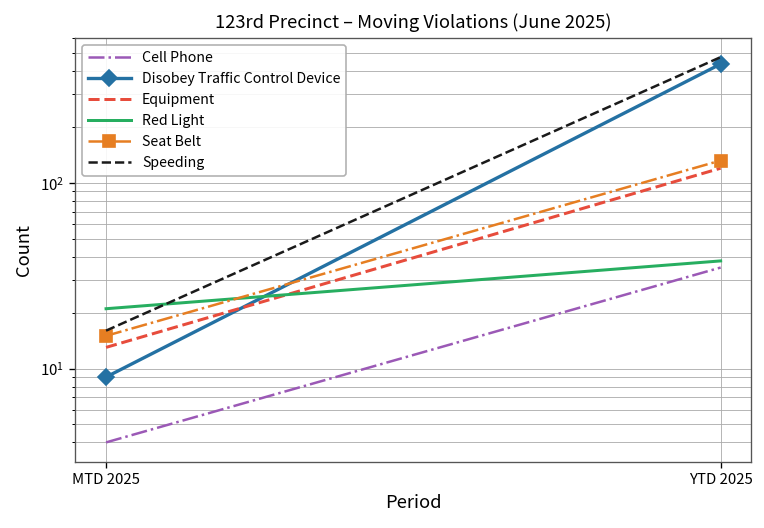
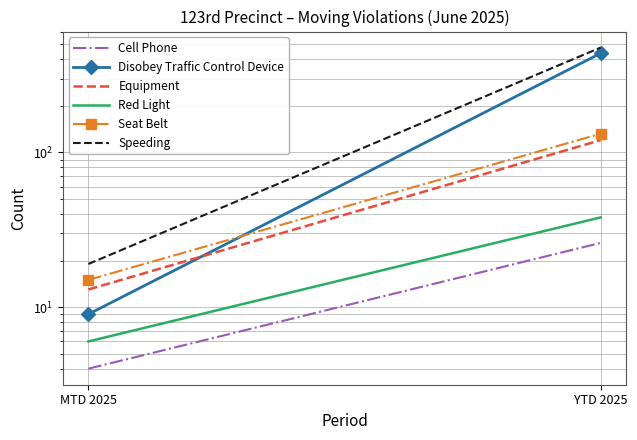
Red Light, MTD 2025: 21 -> 6
Speeding, MTD 2025: 16 -> 19
Cell Phone, YTD 2025: 35 -> 26
